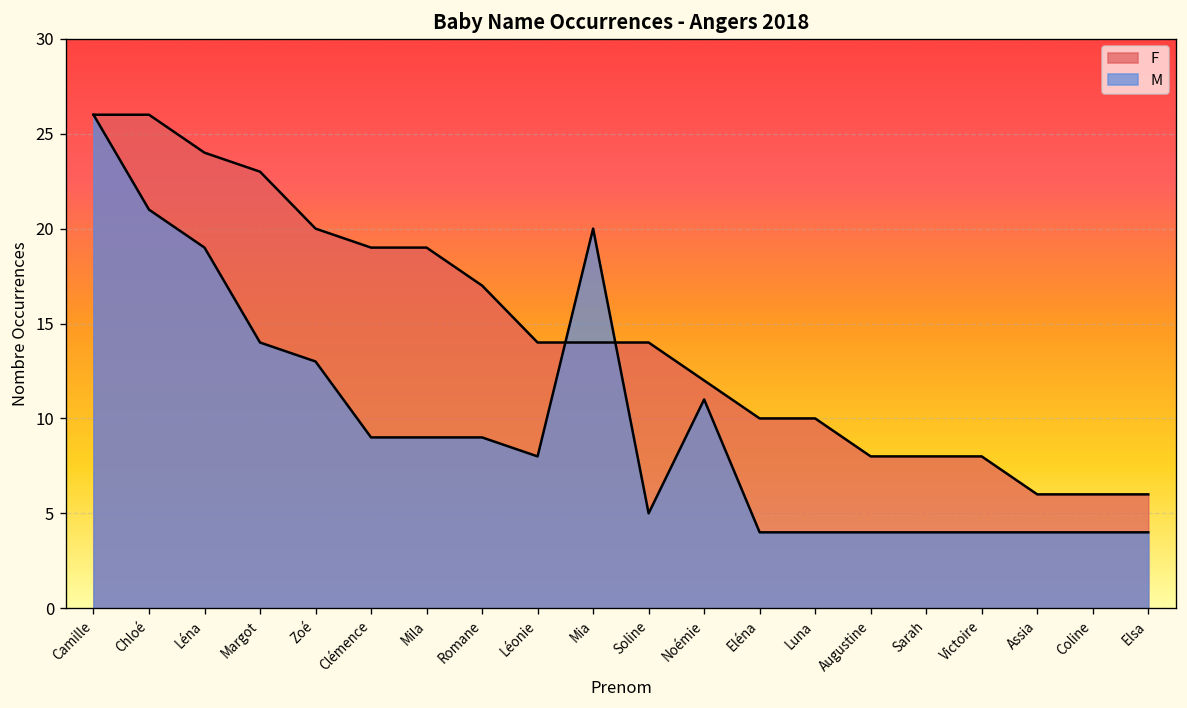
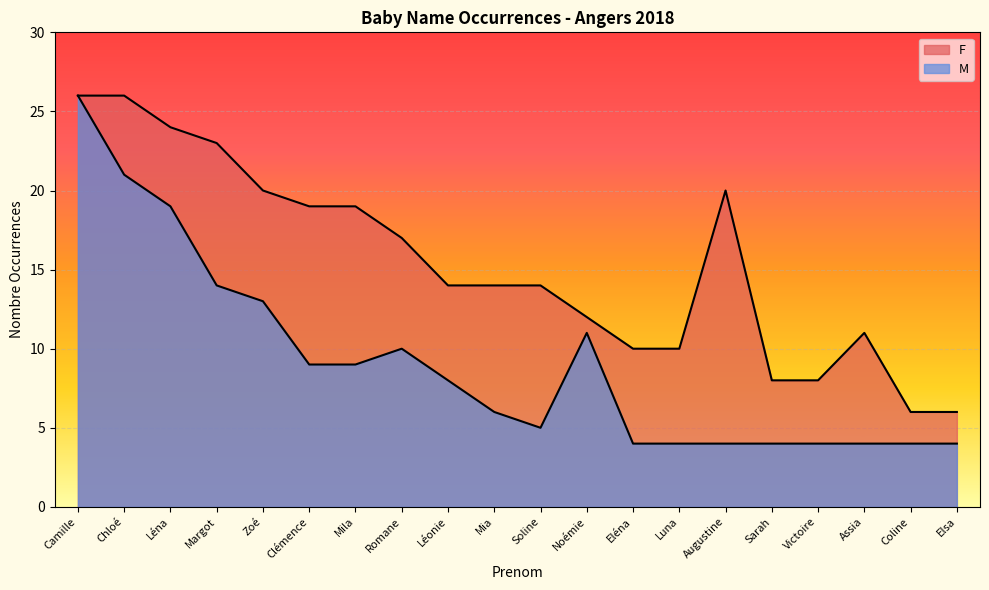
M, Romane: 9 -> 10
M, Mia: 20 -> 6
F, Augustine: 8 -> 20
F, Assia: 6 -> 11
